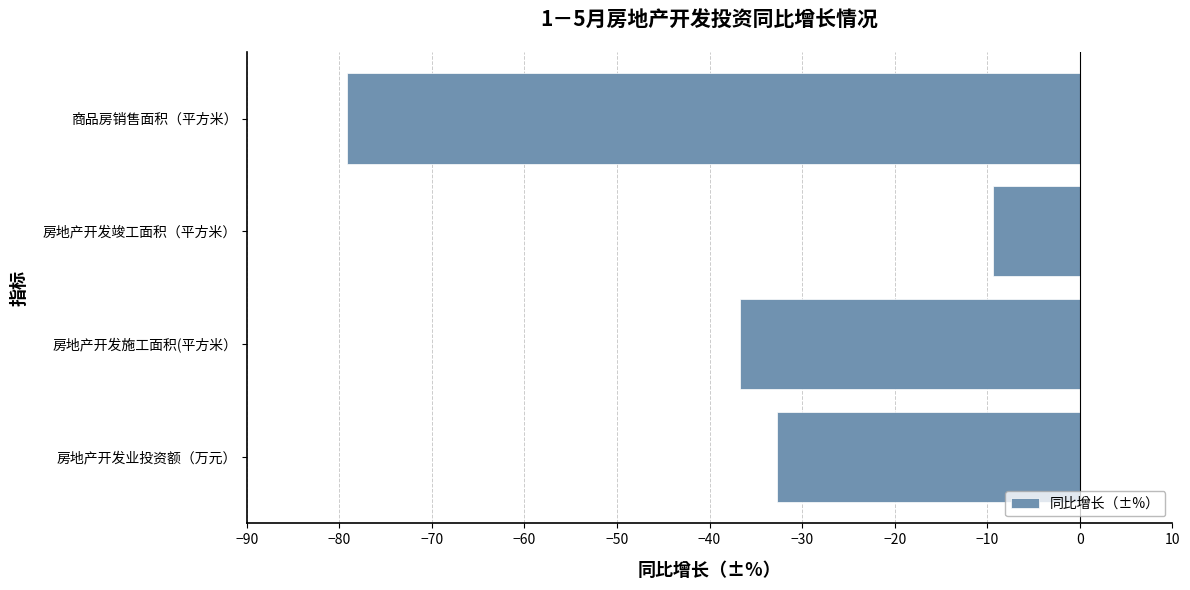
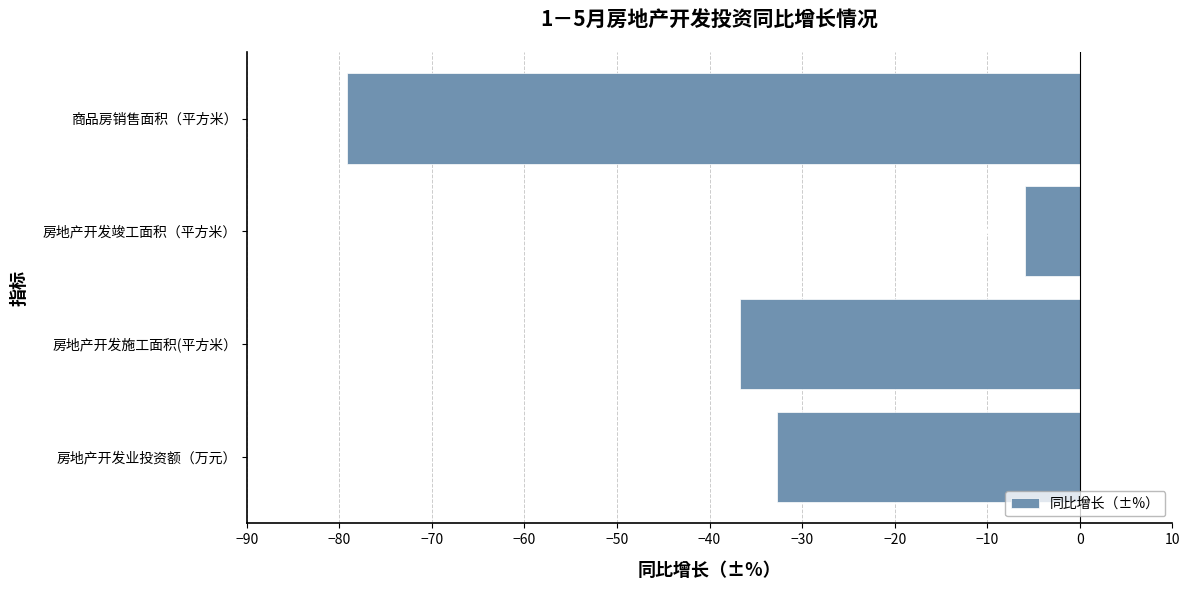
房地产开发竣工面积（平方米）: -9 -> -6
